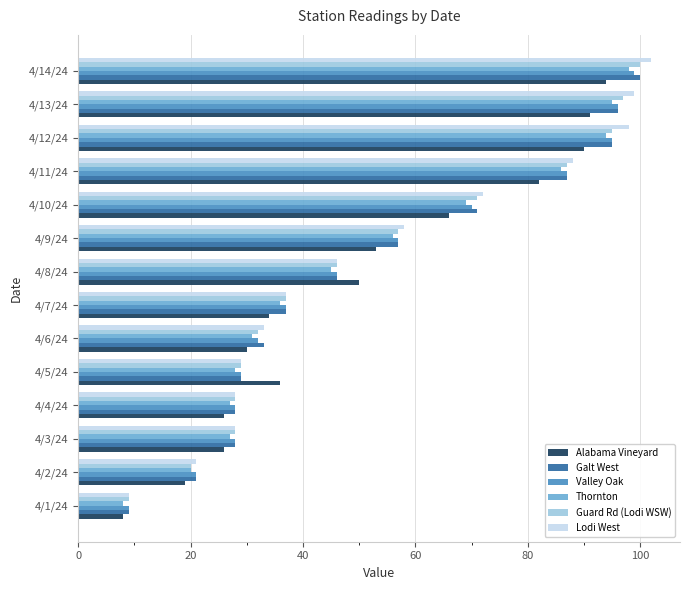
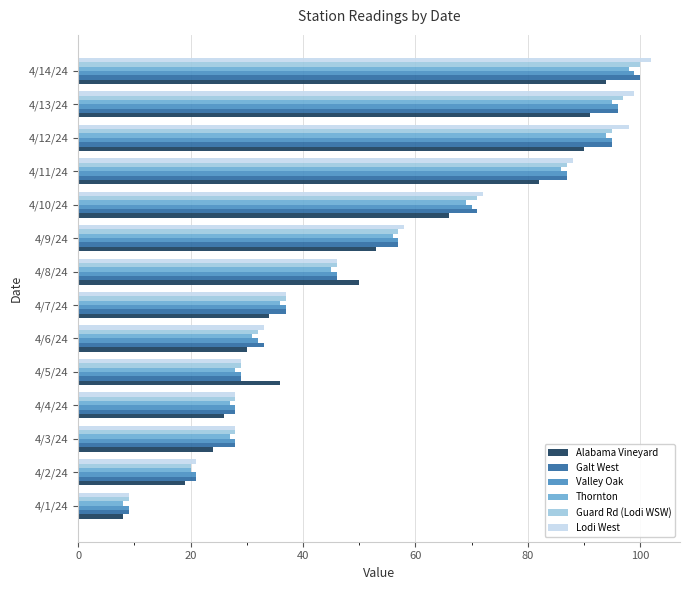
Alabama Vineyard, 4/3/24: 26 -> 24
